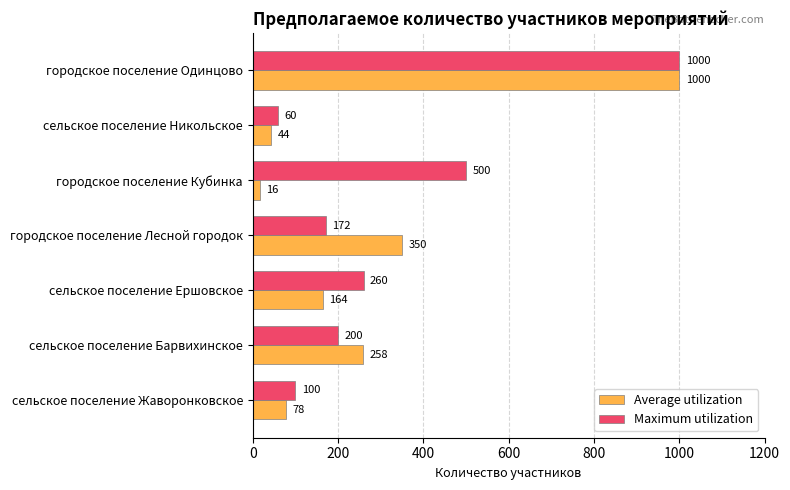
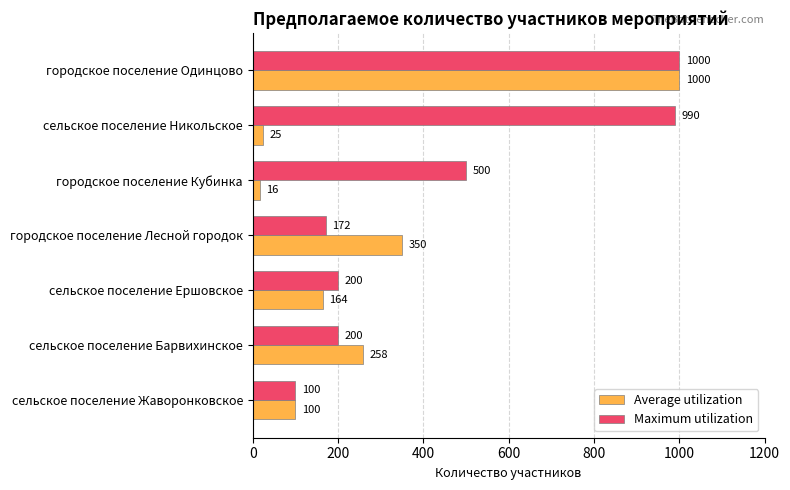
Maximum utilization, сельское поселение Никольское: 60 -> 990
Average utilization, сельское поселение Никольское: 44 -> 25
Maximum utilization, сельское поселение Ершовское: 260 -> 200
Average utilization, сельское поселение Жаворонковское: 78 -> 100
